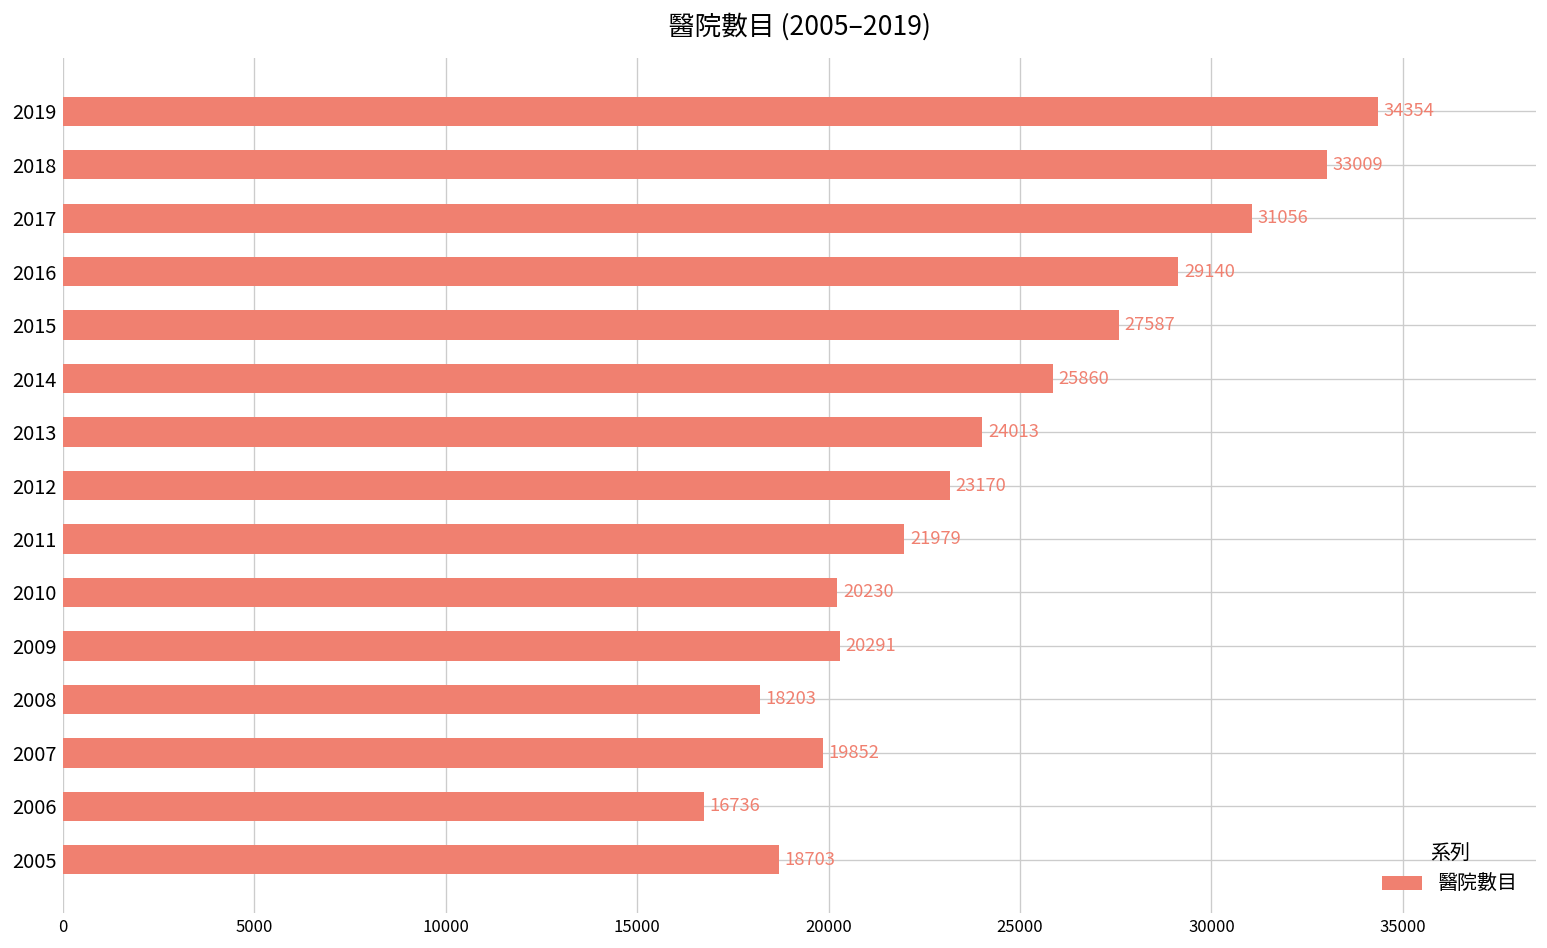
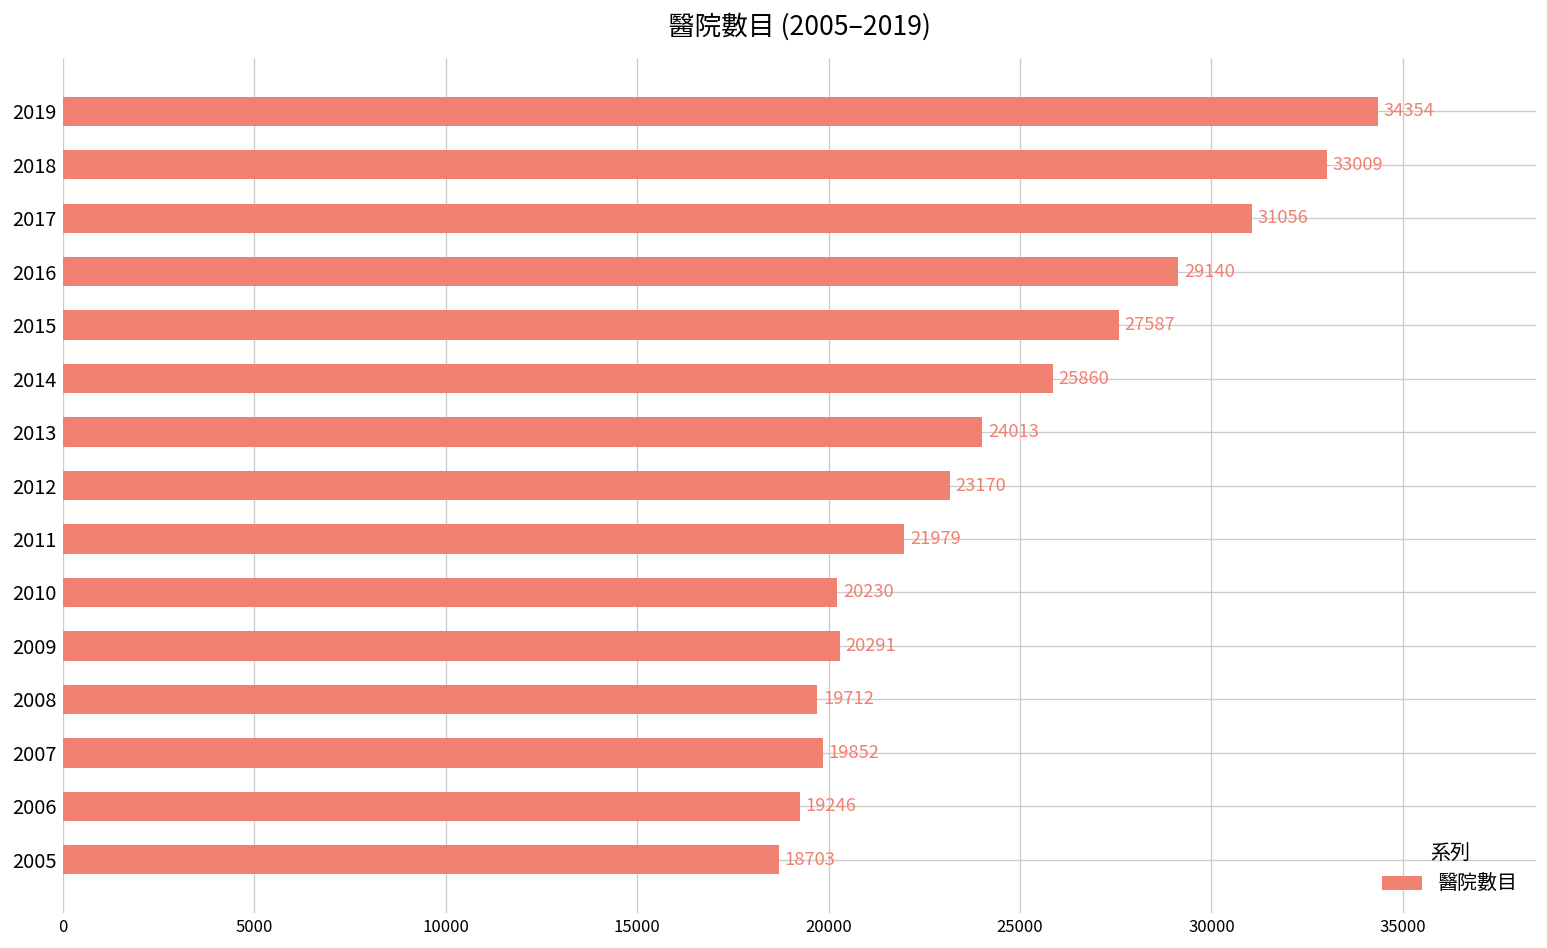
2008: 18203 -> 19712
2006: 16736 -> 19246
